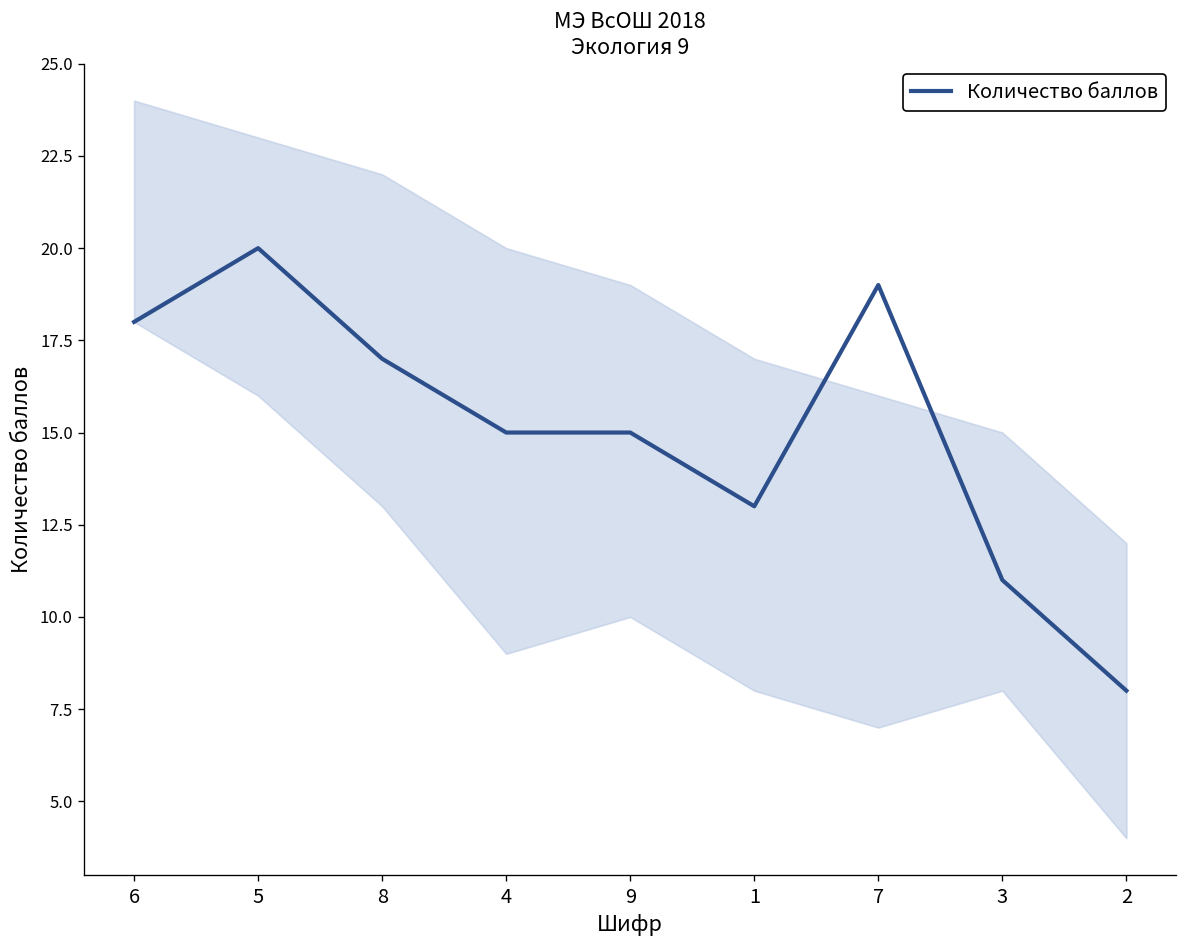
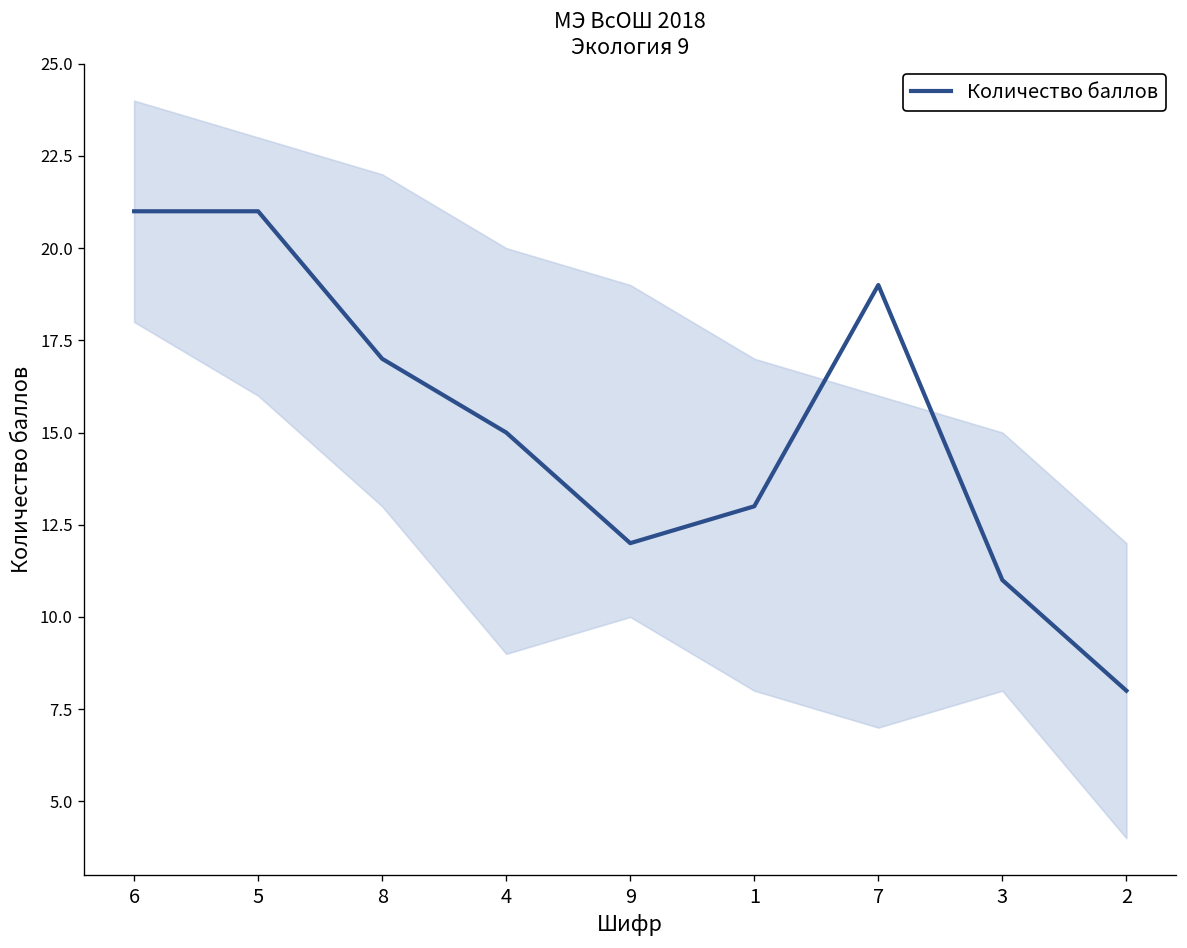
Количество баллов, 6: 18 -> 21
Количество баллов, 5: 20 -> 21
Количество баллов, 9: 15 -> 12
